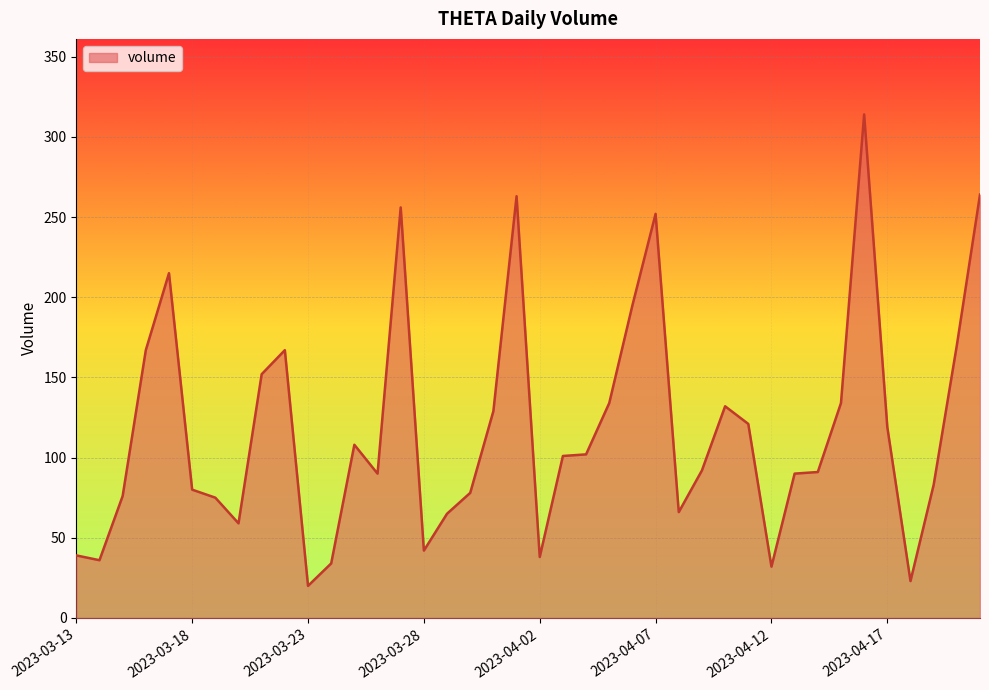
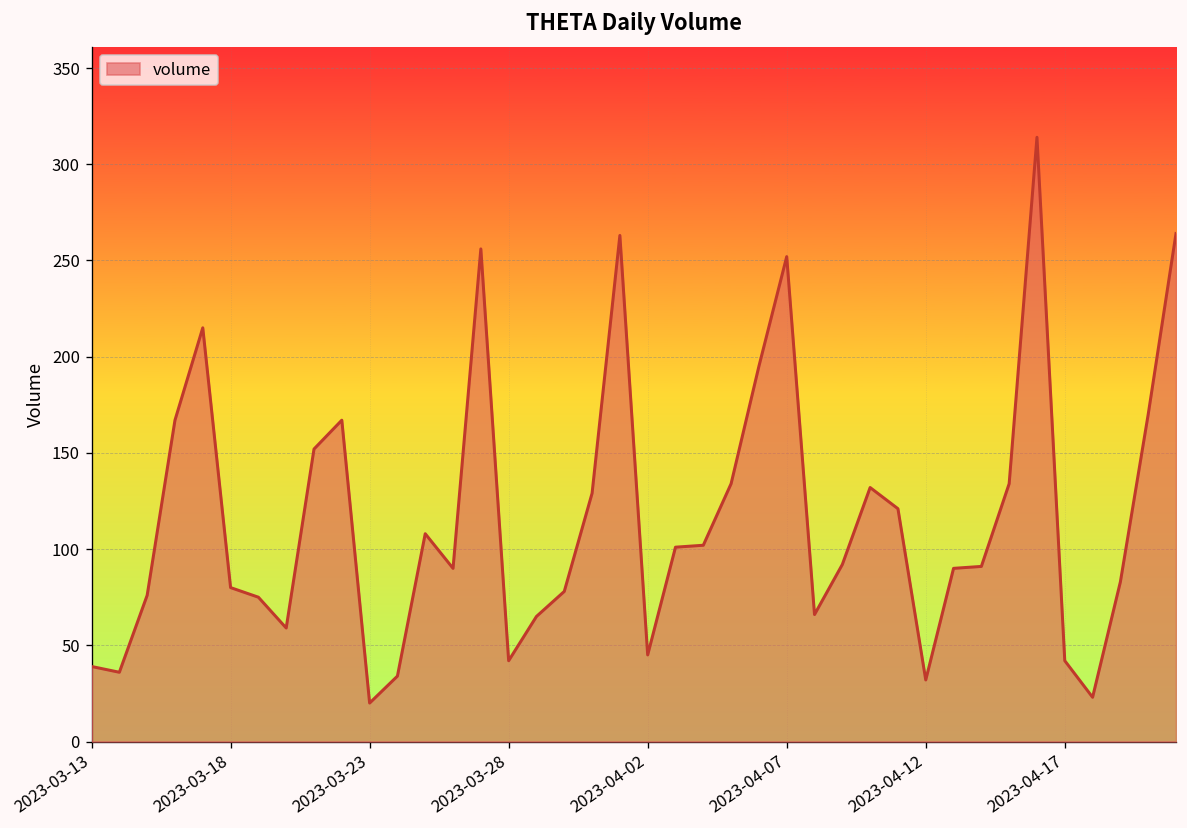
2023-04-02: 38 -> 45
2023-04-17: 119 -> 42
